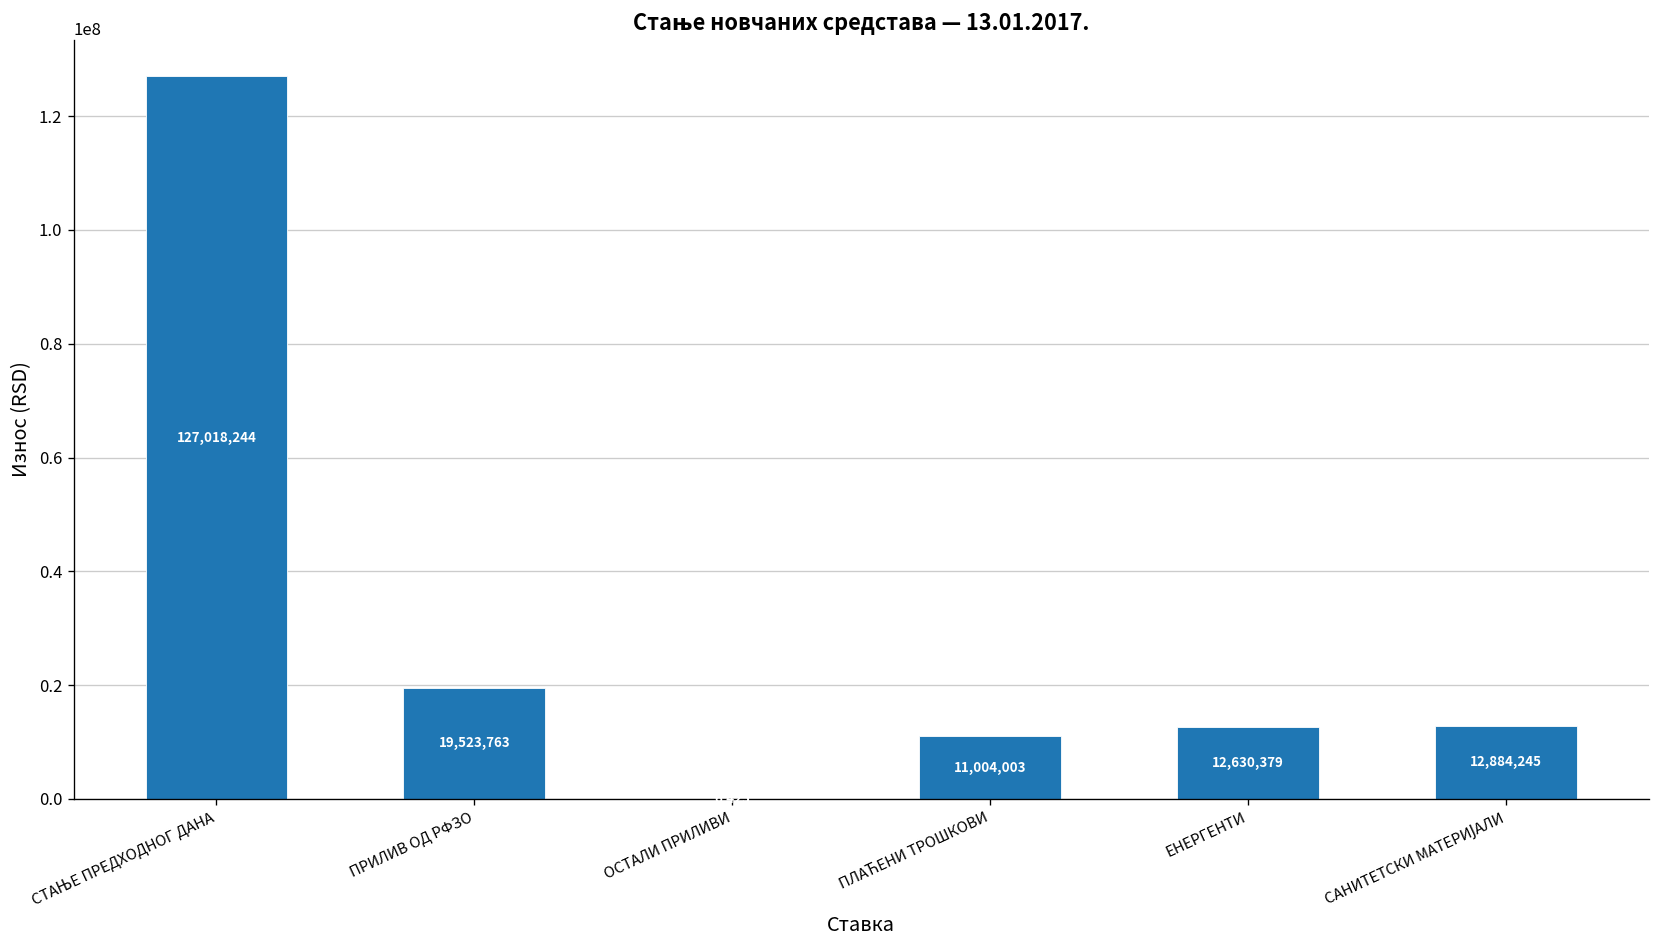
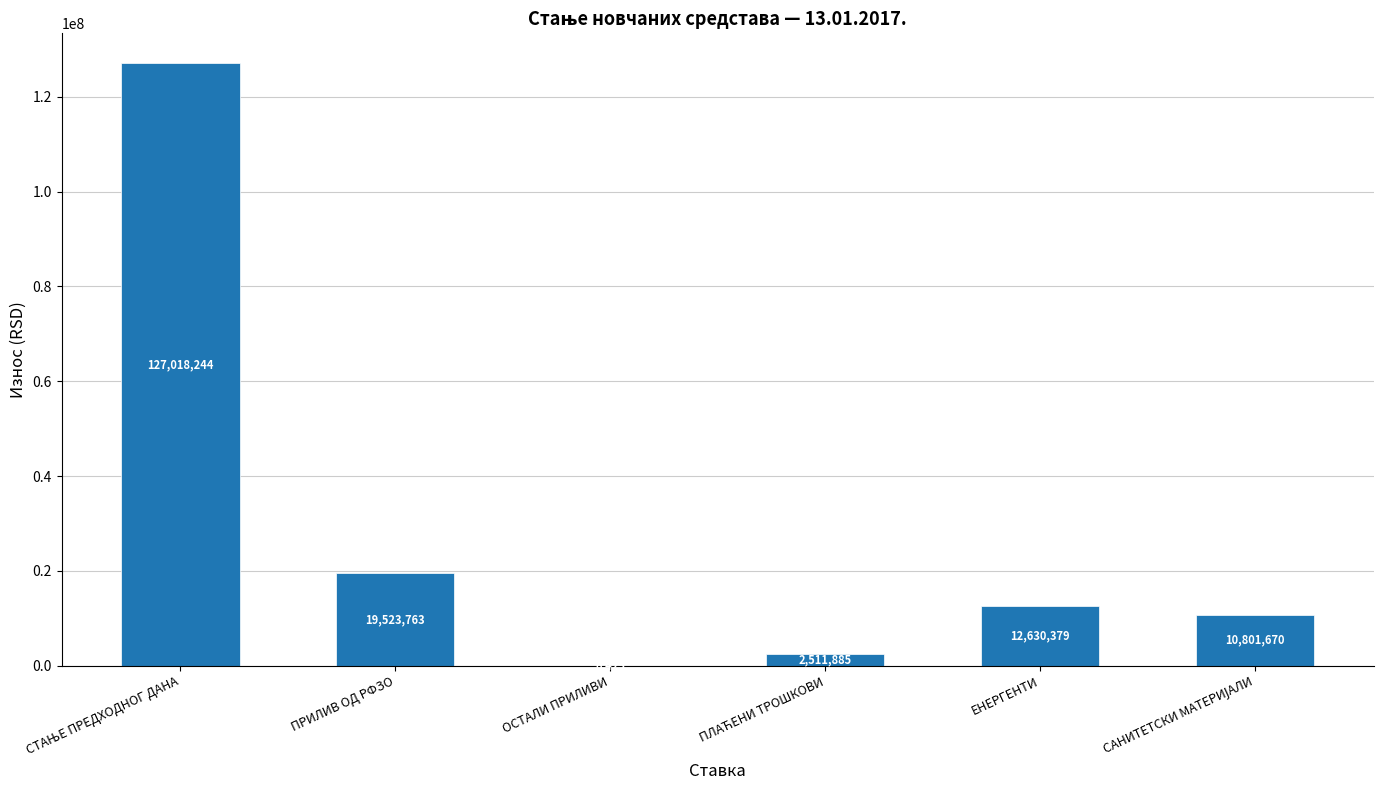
ПЛАЋЕНИ ТРОШКОВИ: 11,004,003 -> 2,511,885
САНИТЕТСКИ МАТЕРИЈАЛИ: 12,884,245 -> 10,801,670
